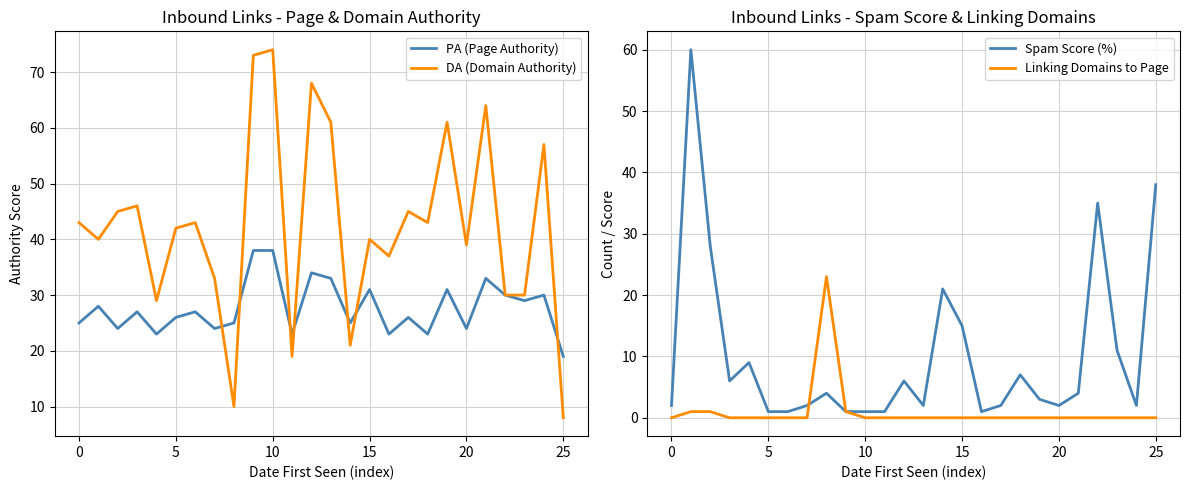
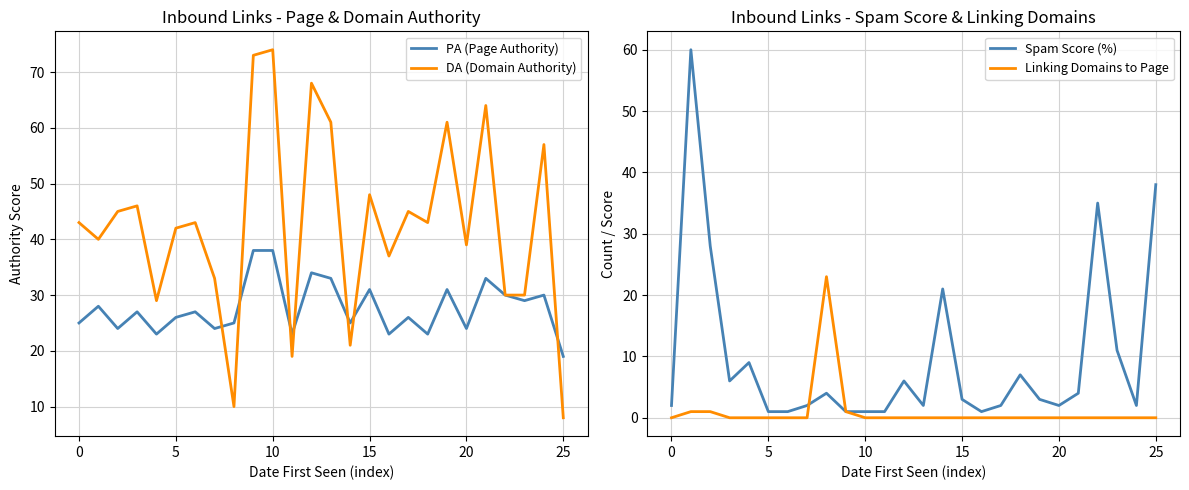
Inbound Links - Page & Domain Authority, DA (Domain Authority), 15: 40 -> 48
Inbound Links - Spam Score & Linking Domains, Spam Score (%), 15: 15 -> 3
